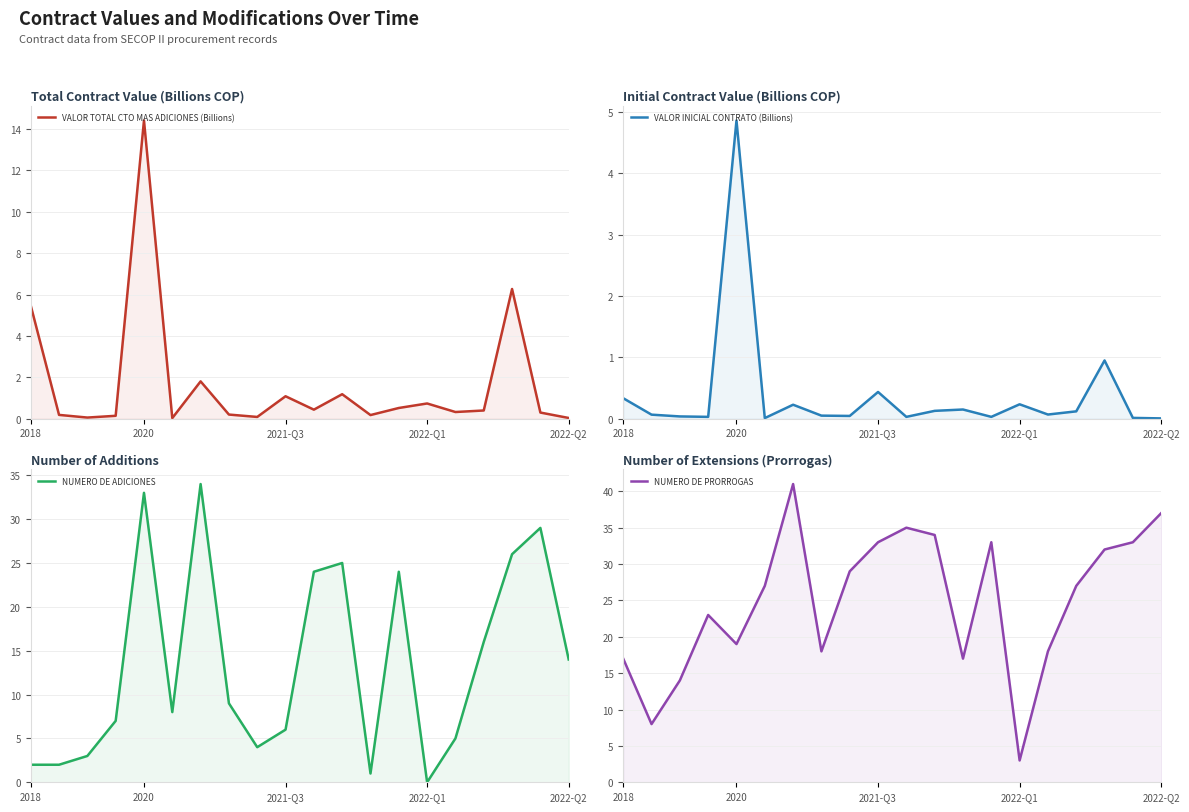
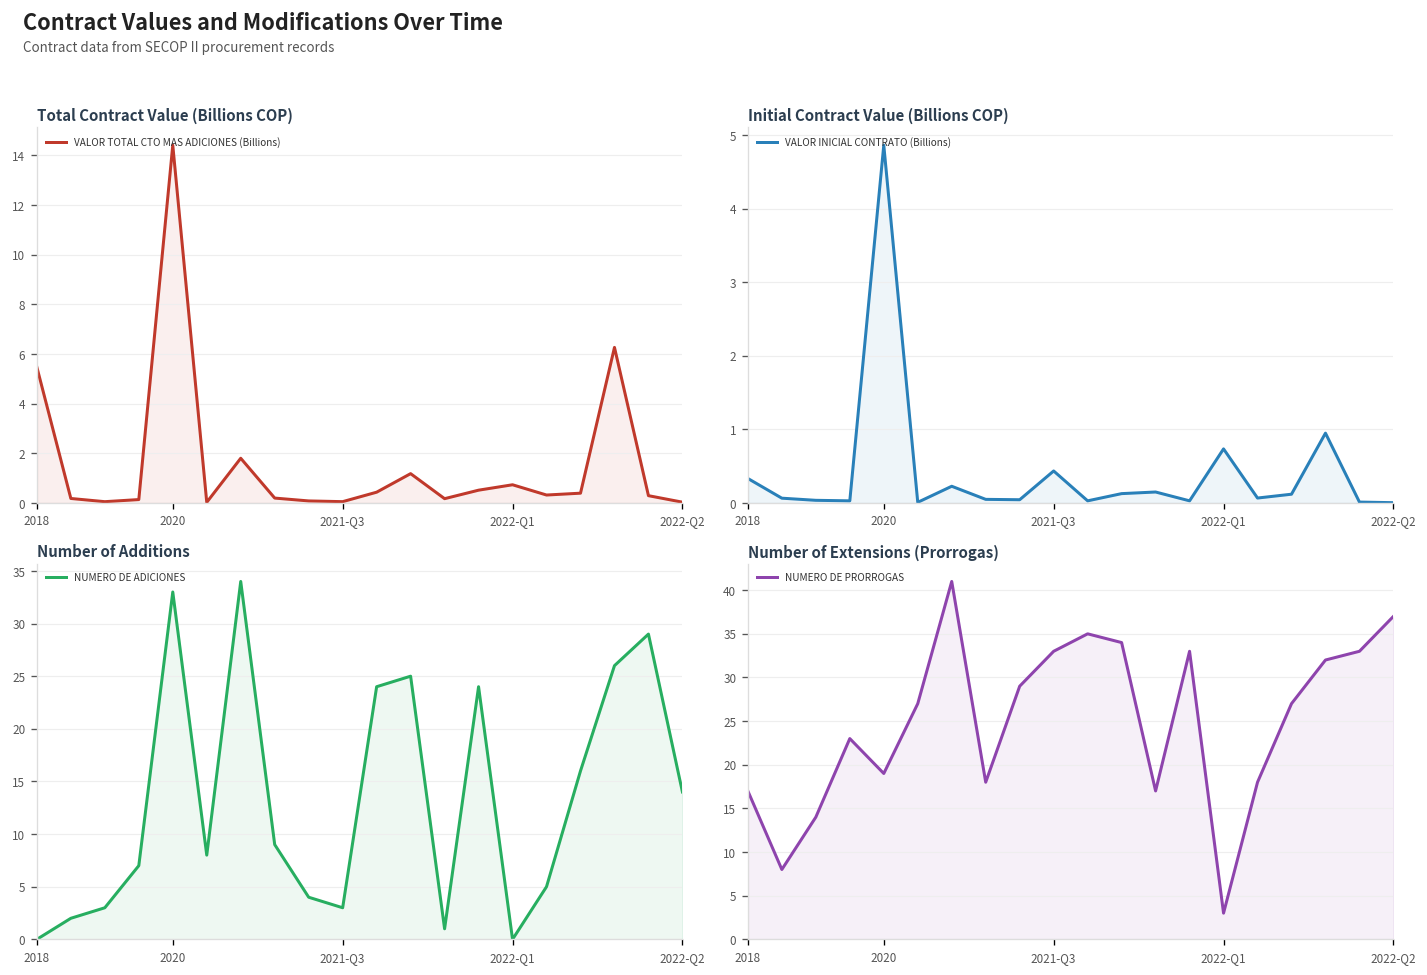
Total Contract Value (Billions COP), 2021-Q3: 1.1 -> 0.1
Initial Contract Value (Billions COP), 2022-Q1: 0.2 -> 0.7
Number of Additions, 2018: 2 -> 0
Number of Additions, 2021-Q3: 6 -> 3
